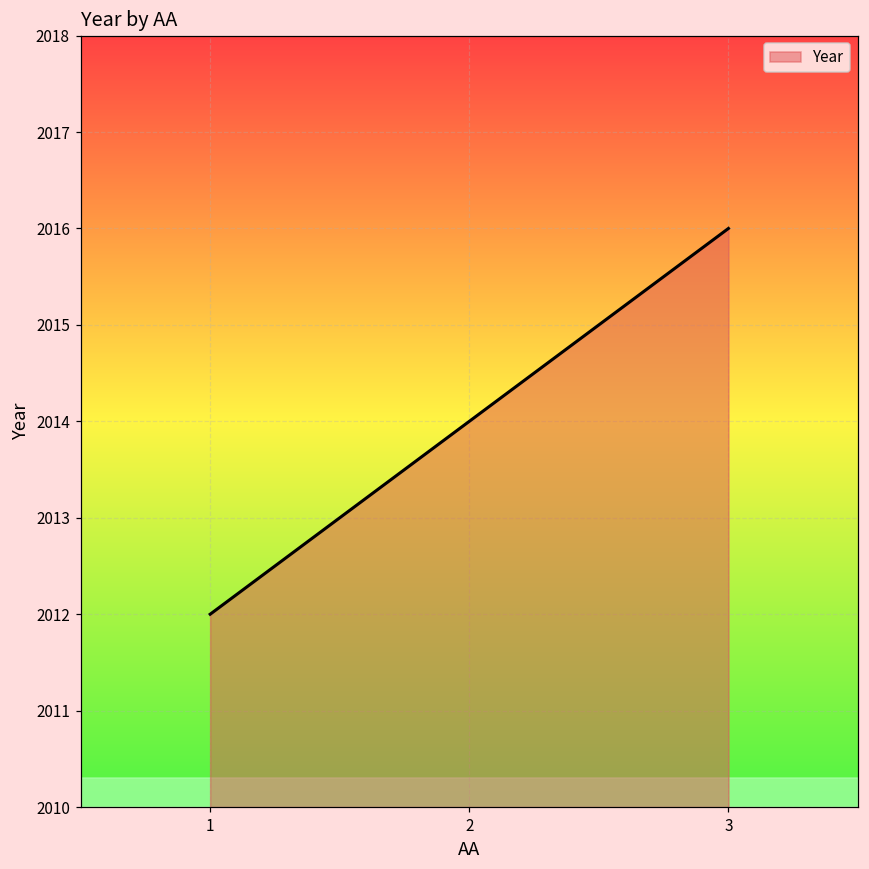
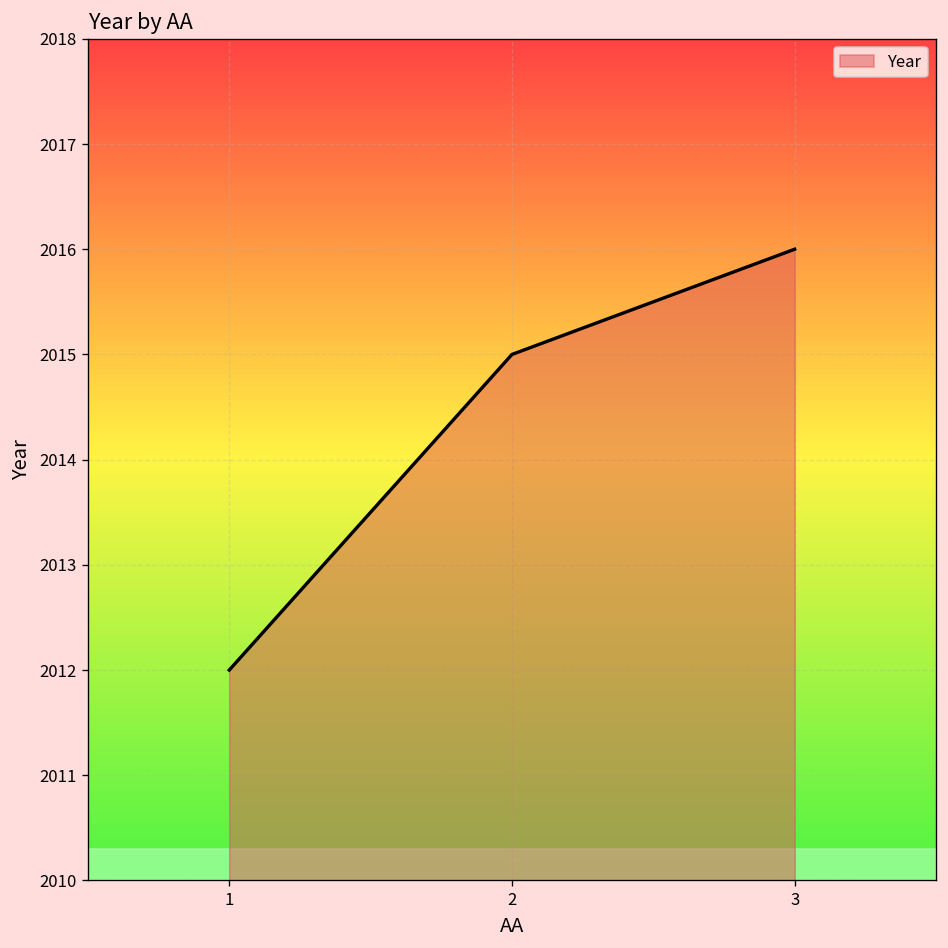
2: 2014 -> 2015
